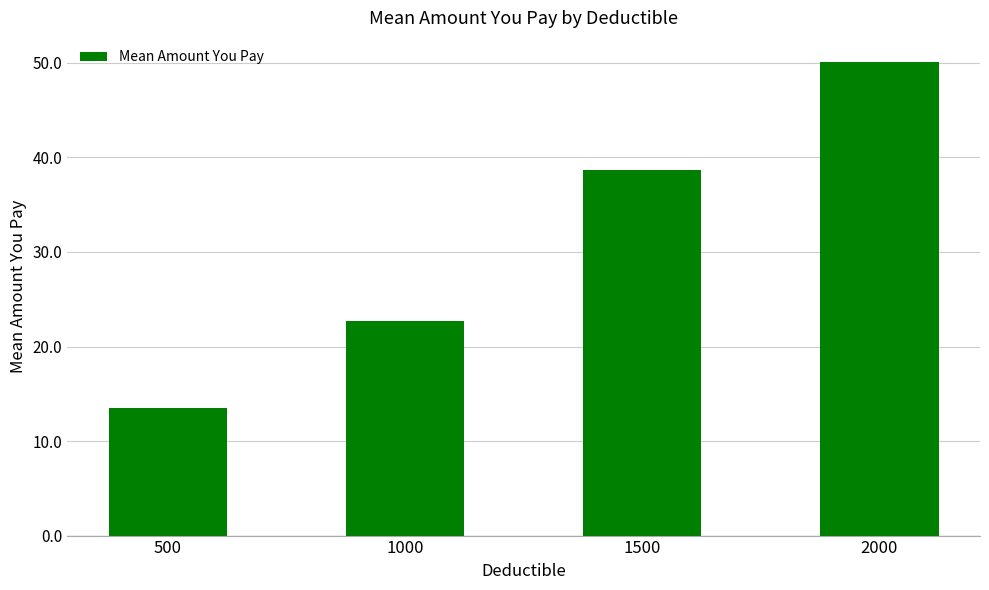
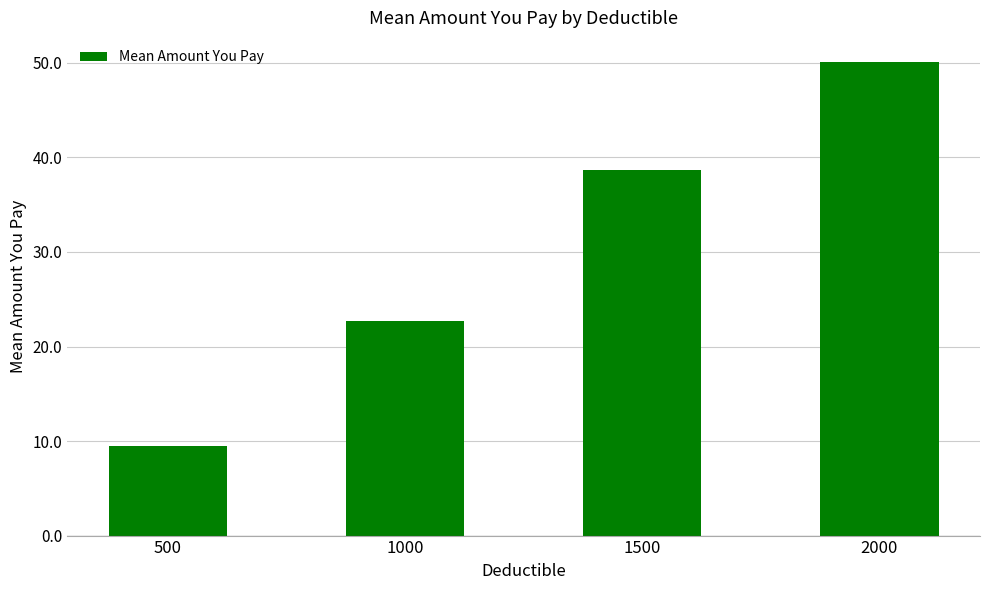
500: 14 -> 10
